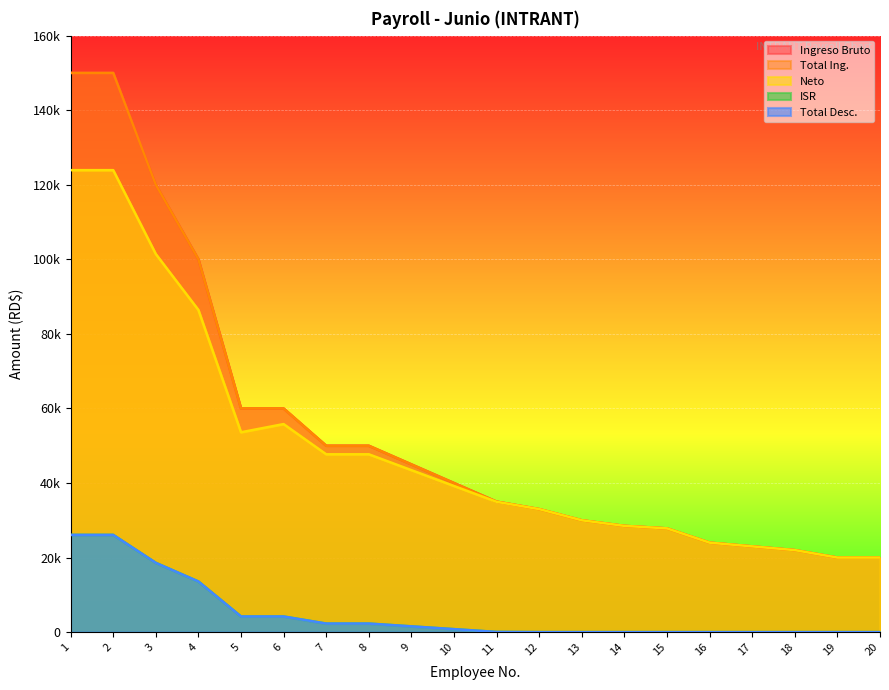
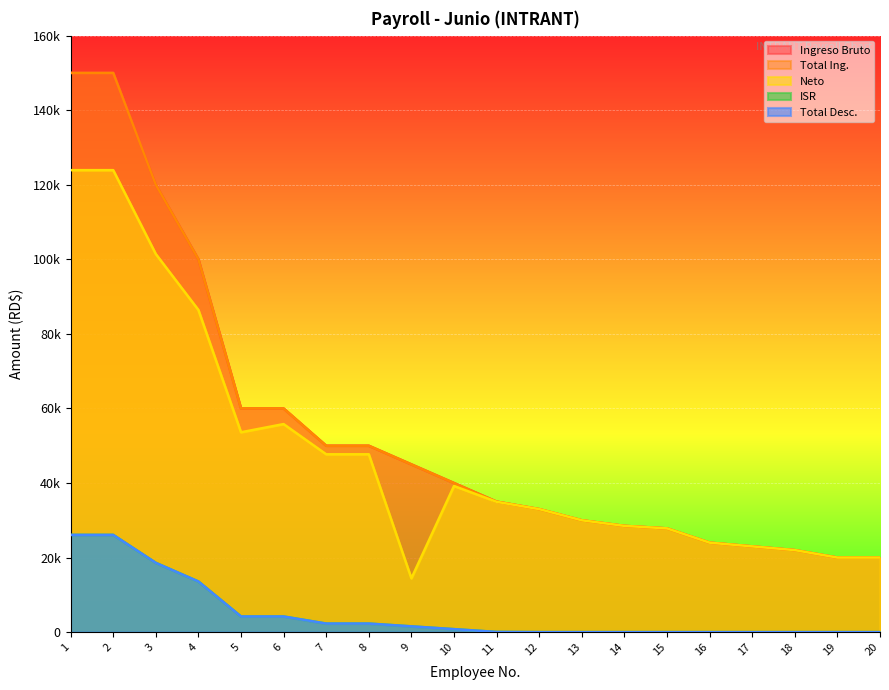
Neto, 9: 43000 -> 14000
